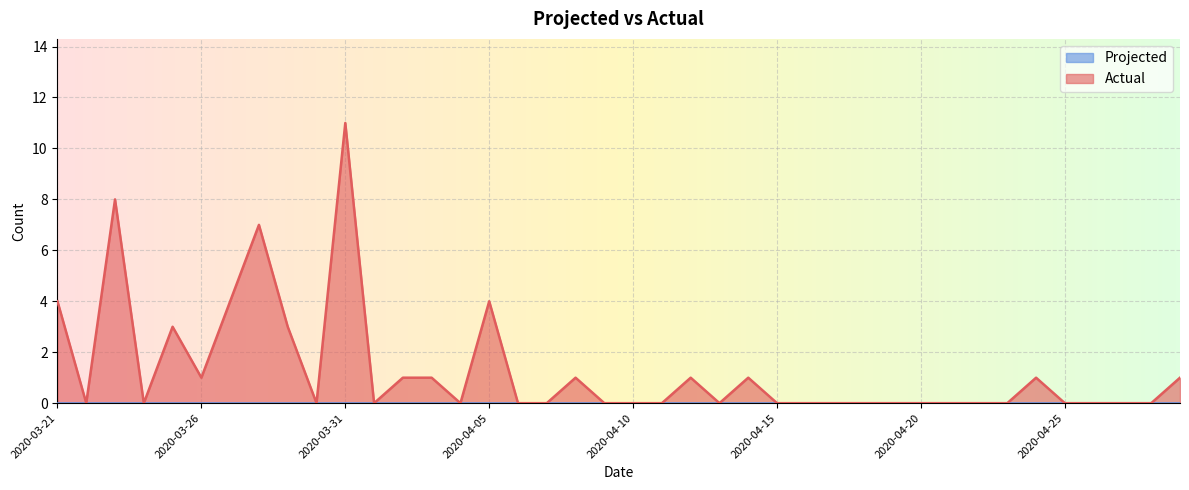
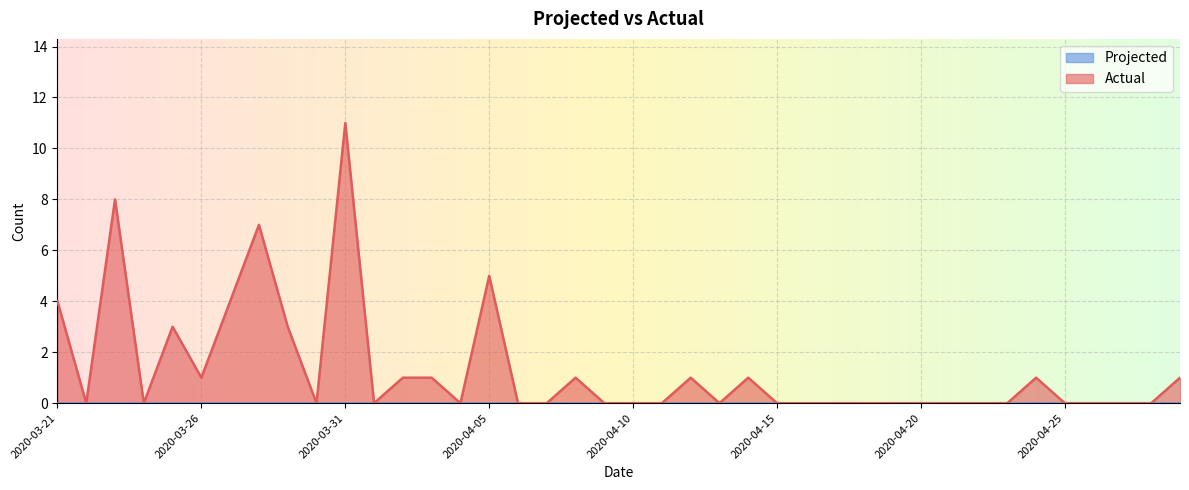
Actual, 2020-04-05: 4 -> 5
